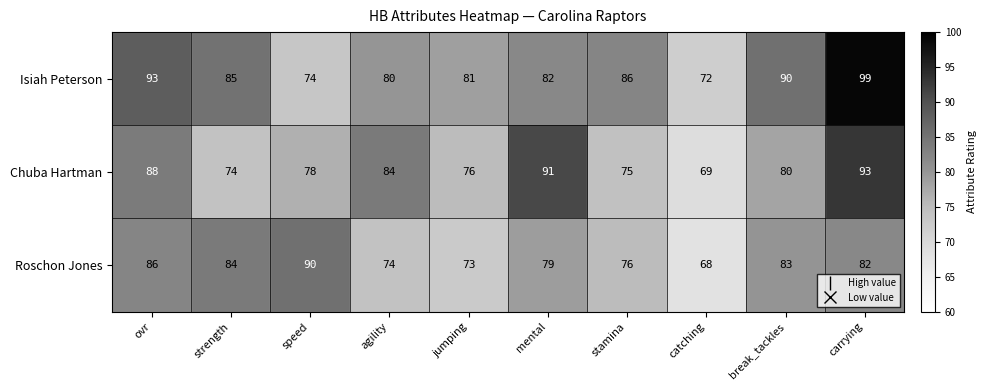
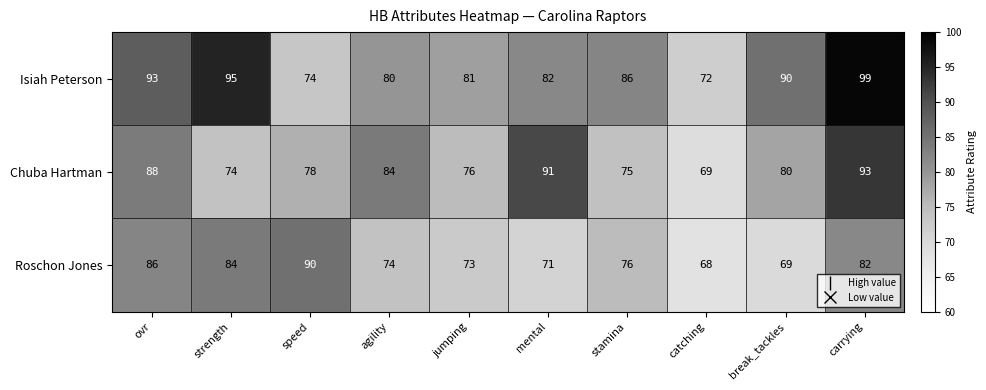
Isiah Peterson, strength: 85 -> 95
Roschon Jones, mental: 79 -> 71
Roschon Jones, break_tackles: 83 -> 69
